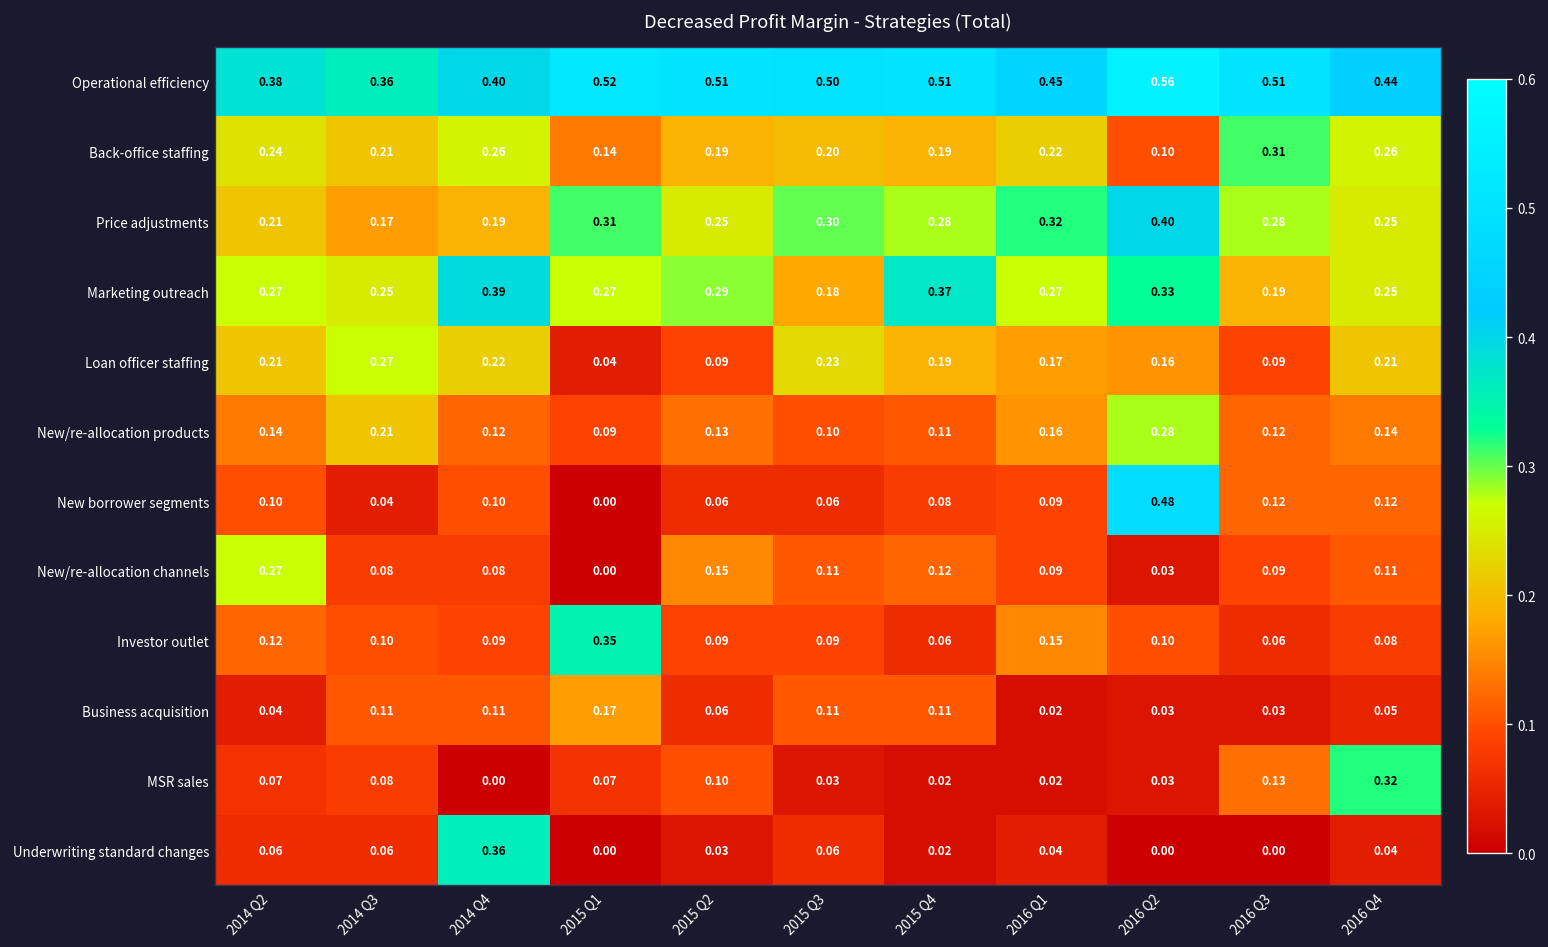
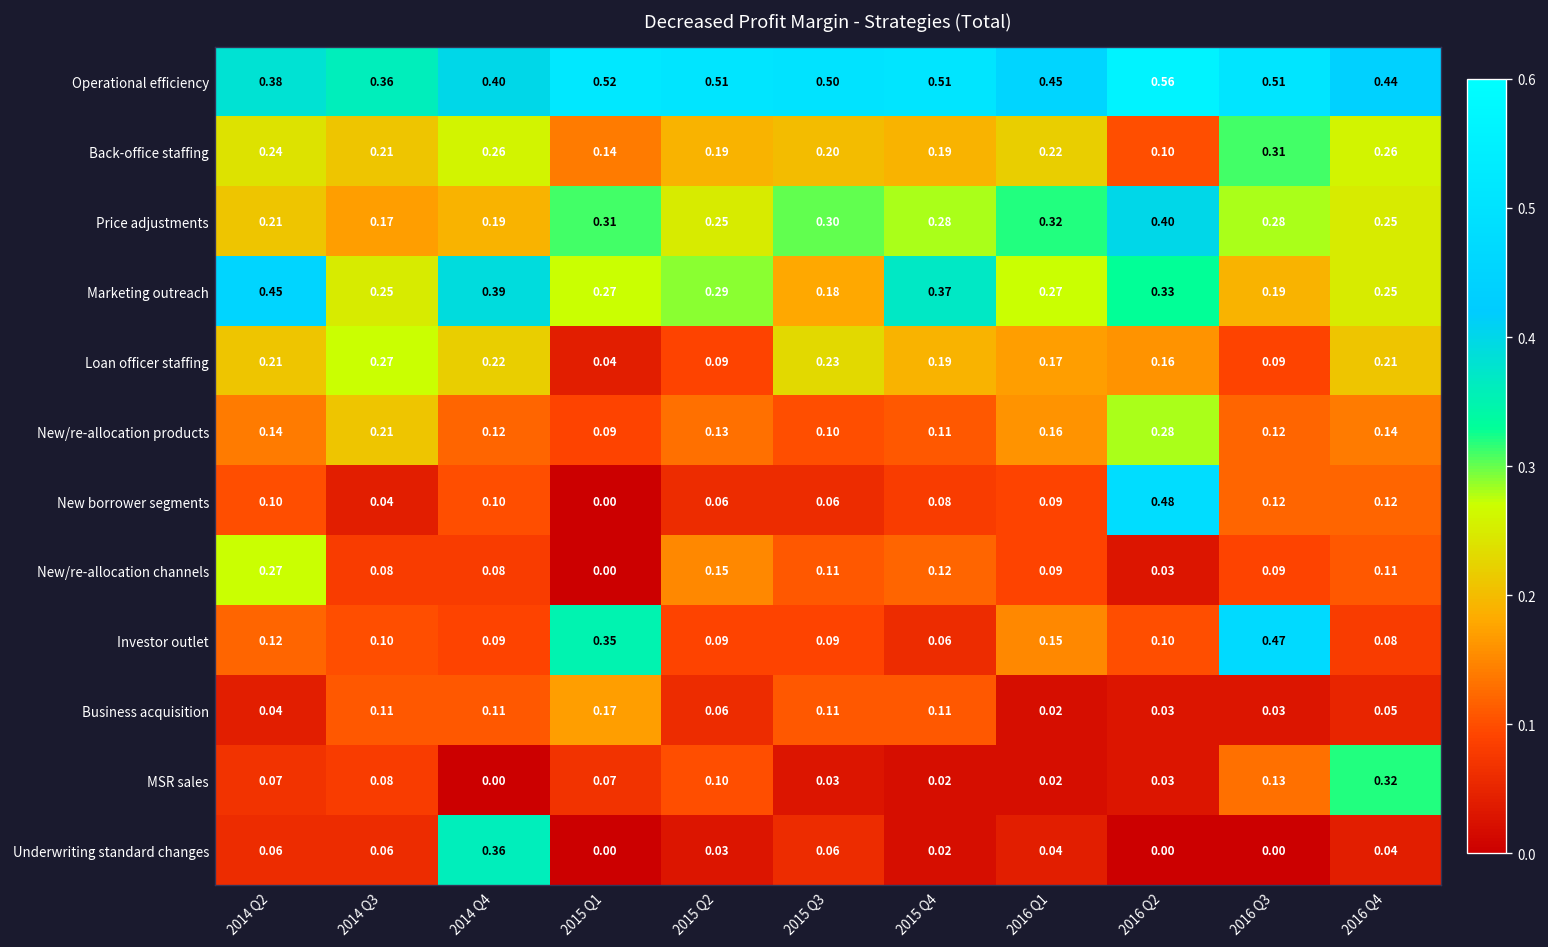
Marketing outreach, 2014 Q2: 0.27 -> 0.45
Investor outlet, 2016 Q3: 0.06 -> 0.47
